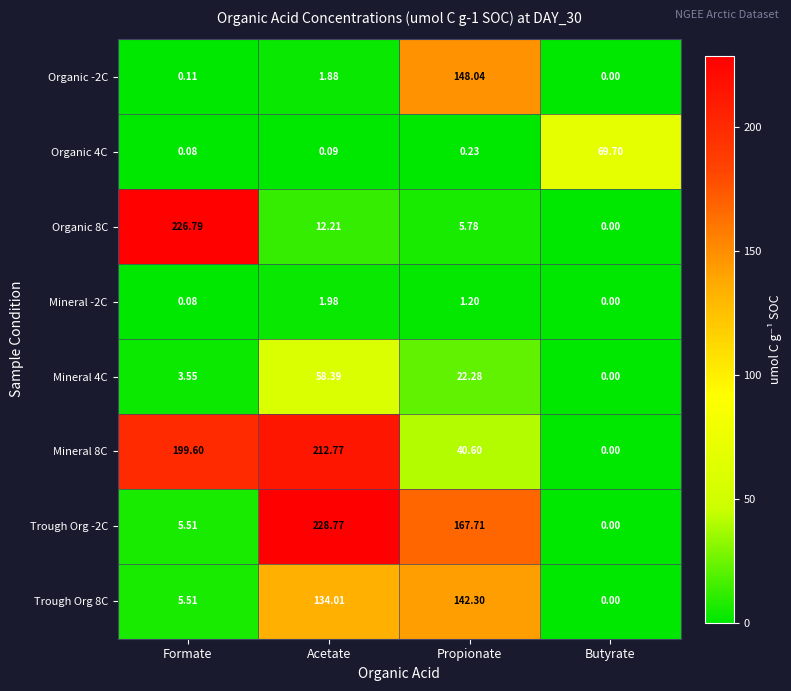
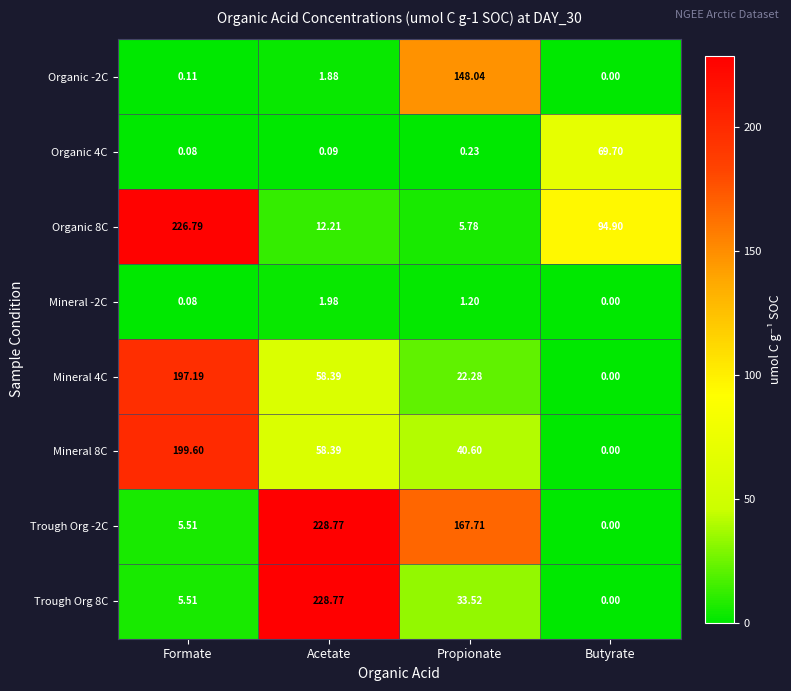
Organic 8C, Butyrate: 0.00 -> 94.90
Mineral 4C, Formate: 3.55 -> 197.19
Mineral 8C, Acetate: 212.77 -> 58.39
Trough Org 8C, Acetate: 134.01 -> 228.77
Trough Org 8C, Propionate: 142.30 -> 33.52
